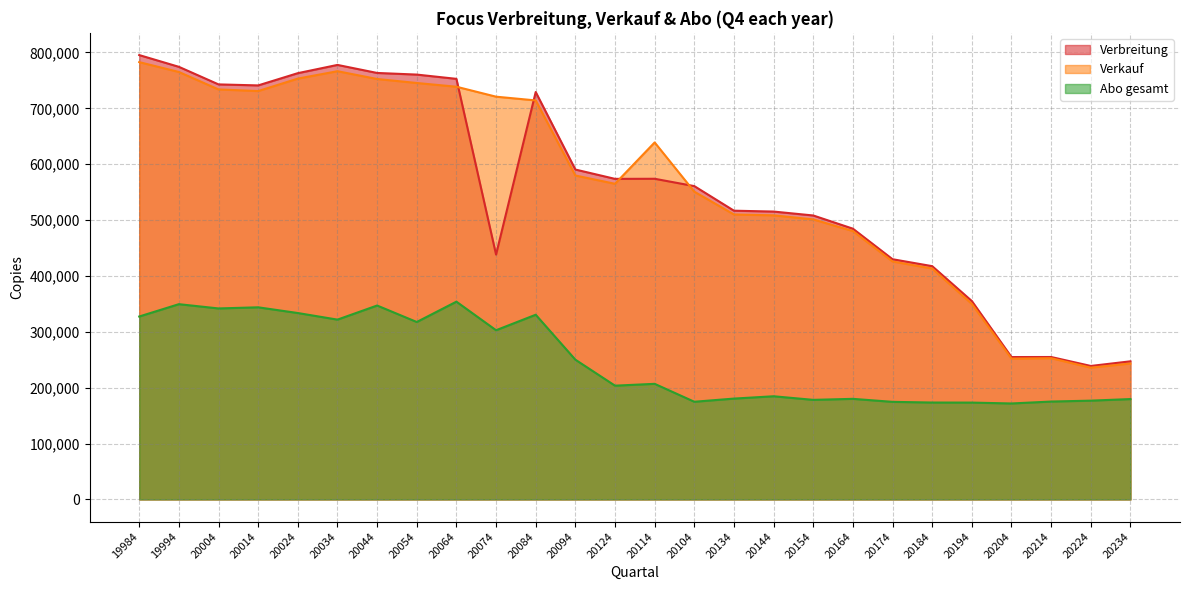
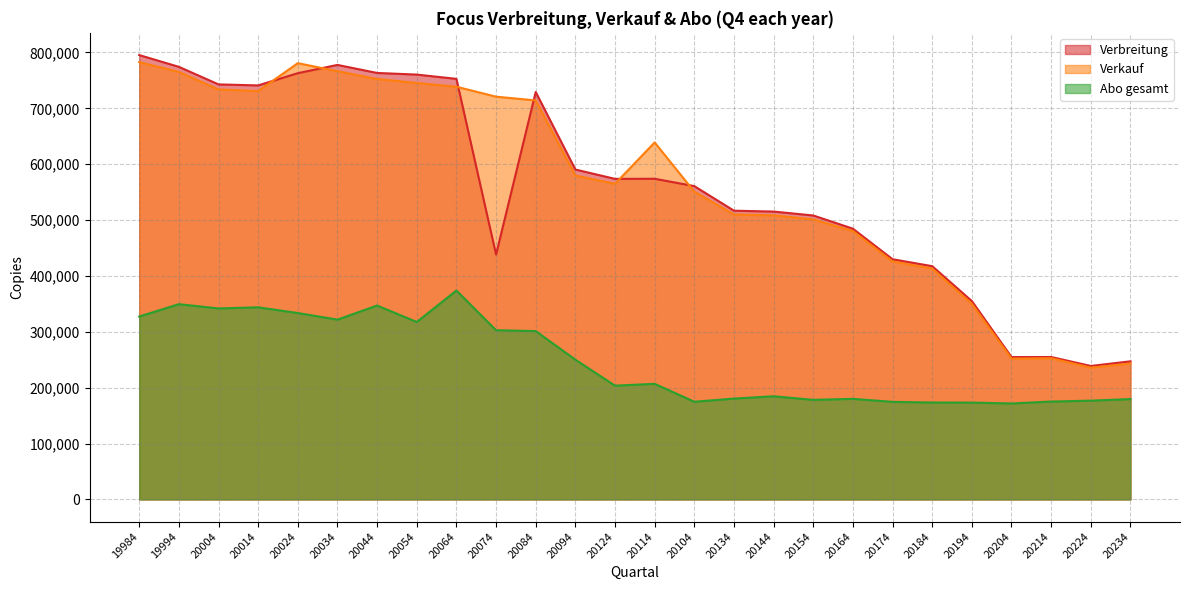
Verkauf, 20024: 750,000 -> 780,000
Abo gesamt, 20064: 350,000 -> 370,000
Abo gesamt, 20084: 330,000 -> 300,000
